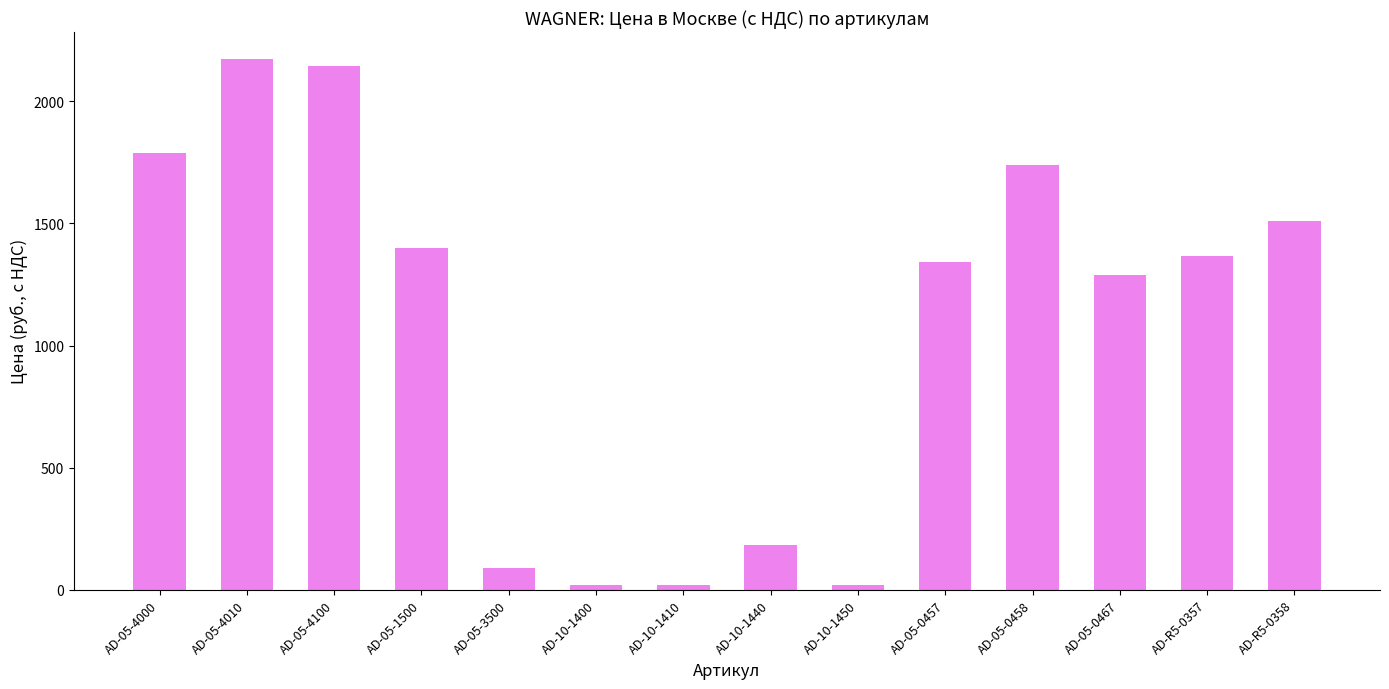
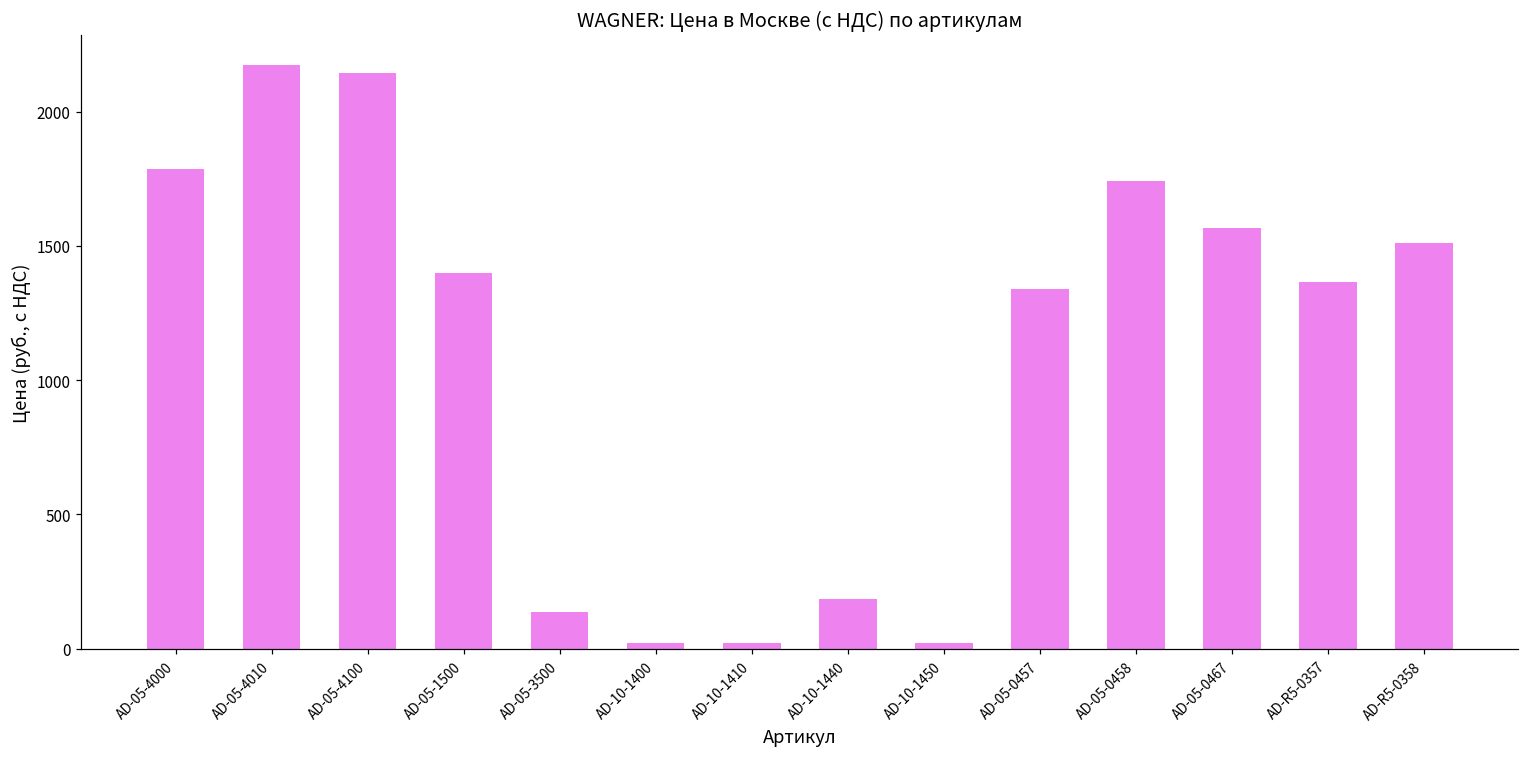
AD-05-3500: 90 -> 140
AD-05-0467: 1290 -> 1570
